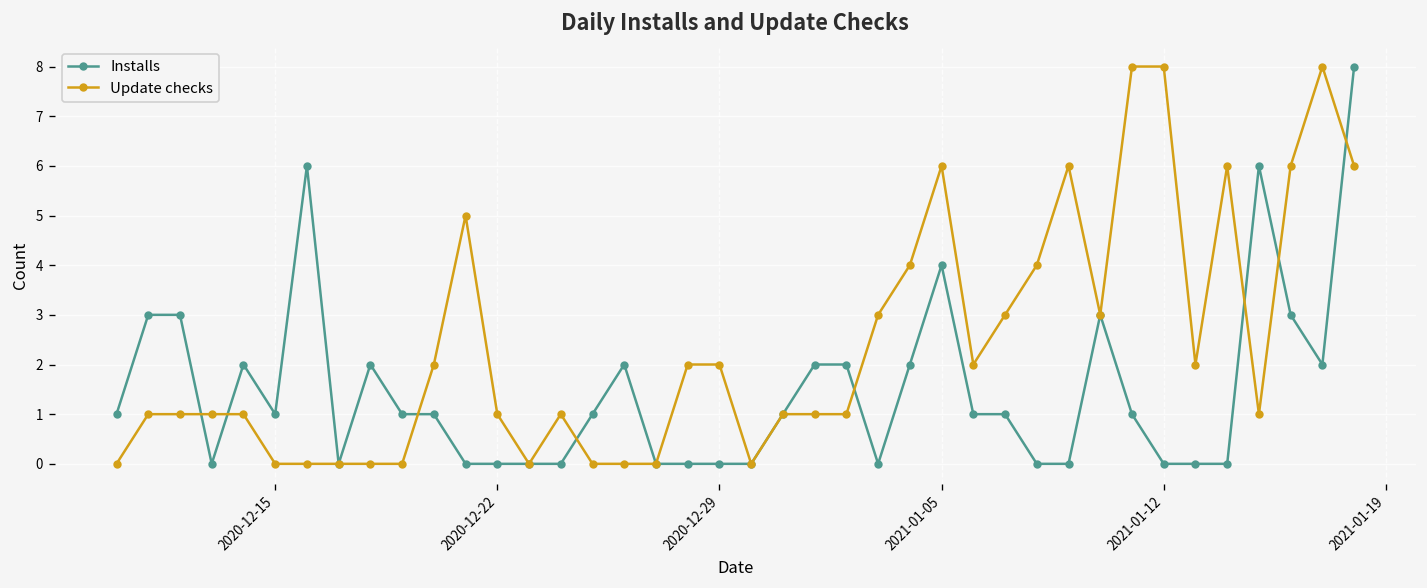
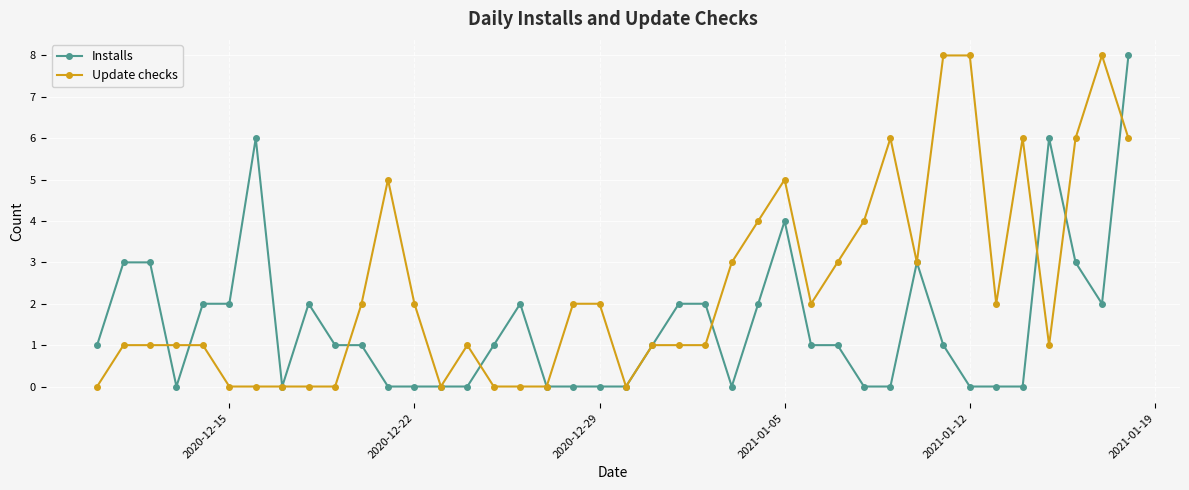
Installs, 2020-12-15: 1 -> 2
Update checks, 2020-12-22: 1 -> 2
Update checks, 2021-01-05: 6 -> 5
